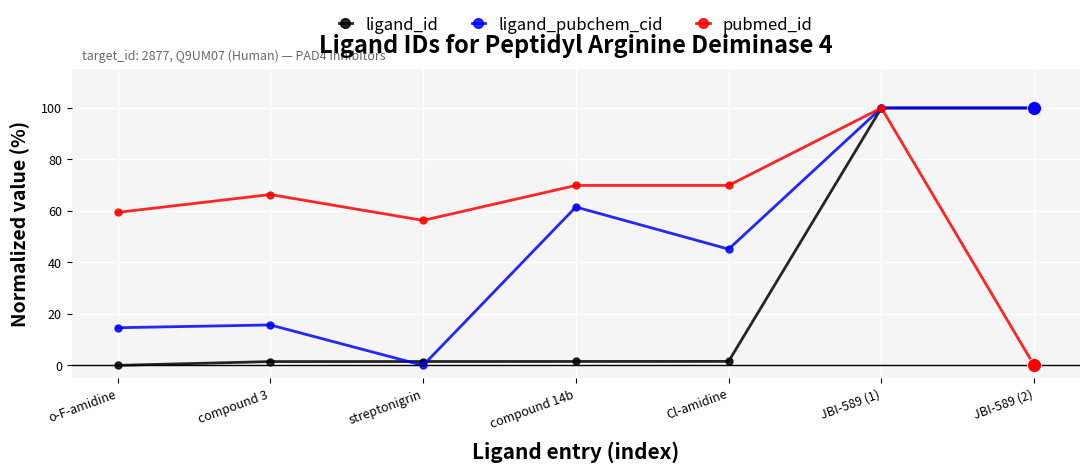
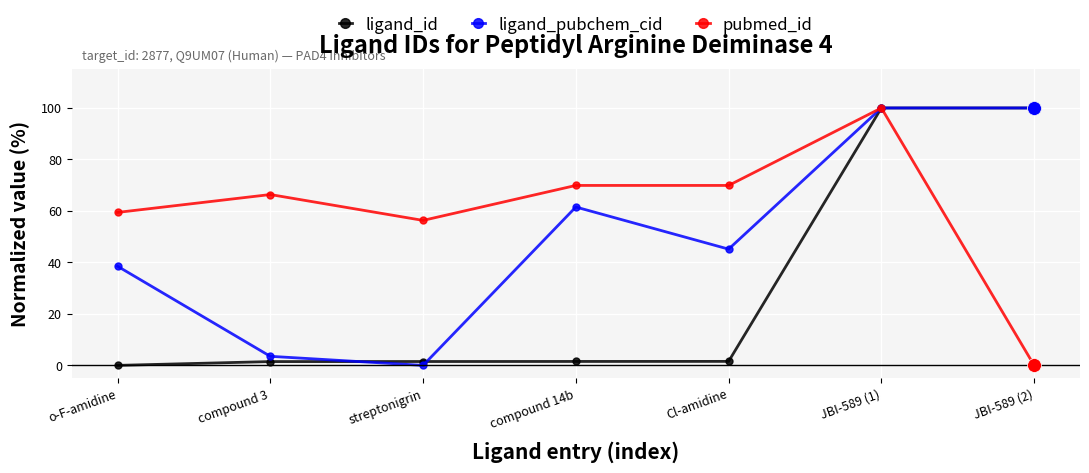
ligand_pubchem_cid, o-F-amidine: 15 -> 39
ligand_pubchem_cid, compound 3: 16 -> 4
